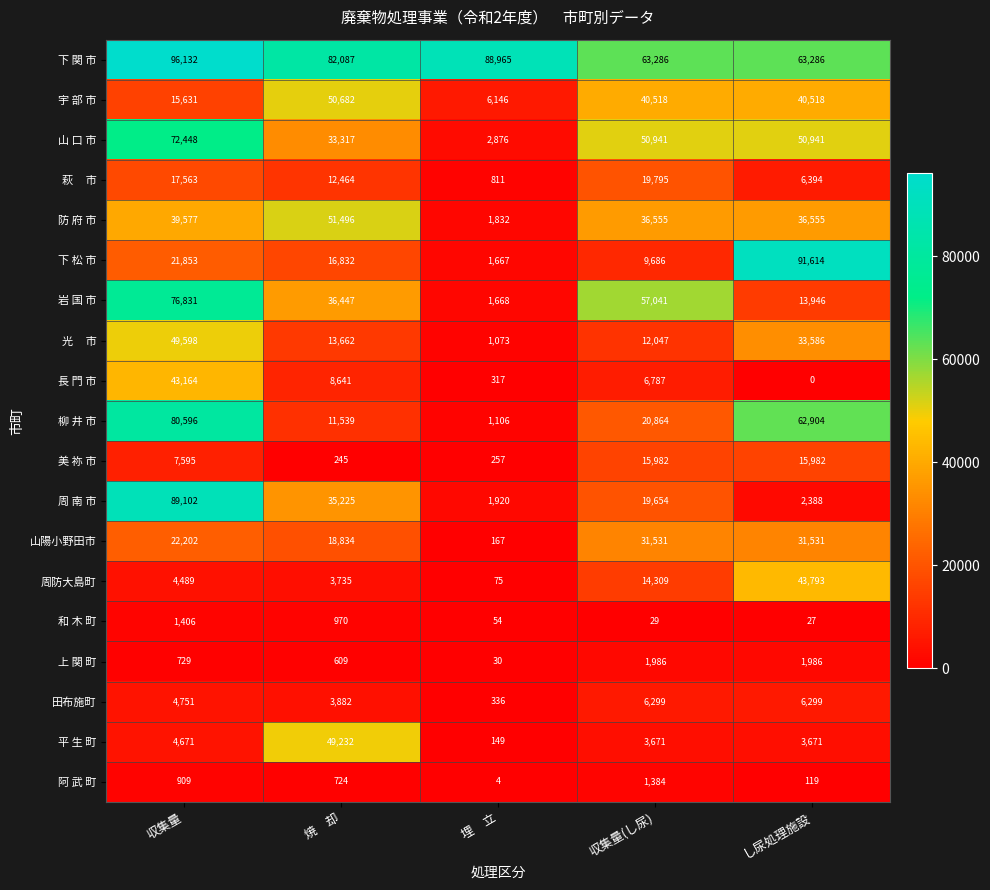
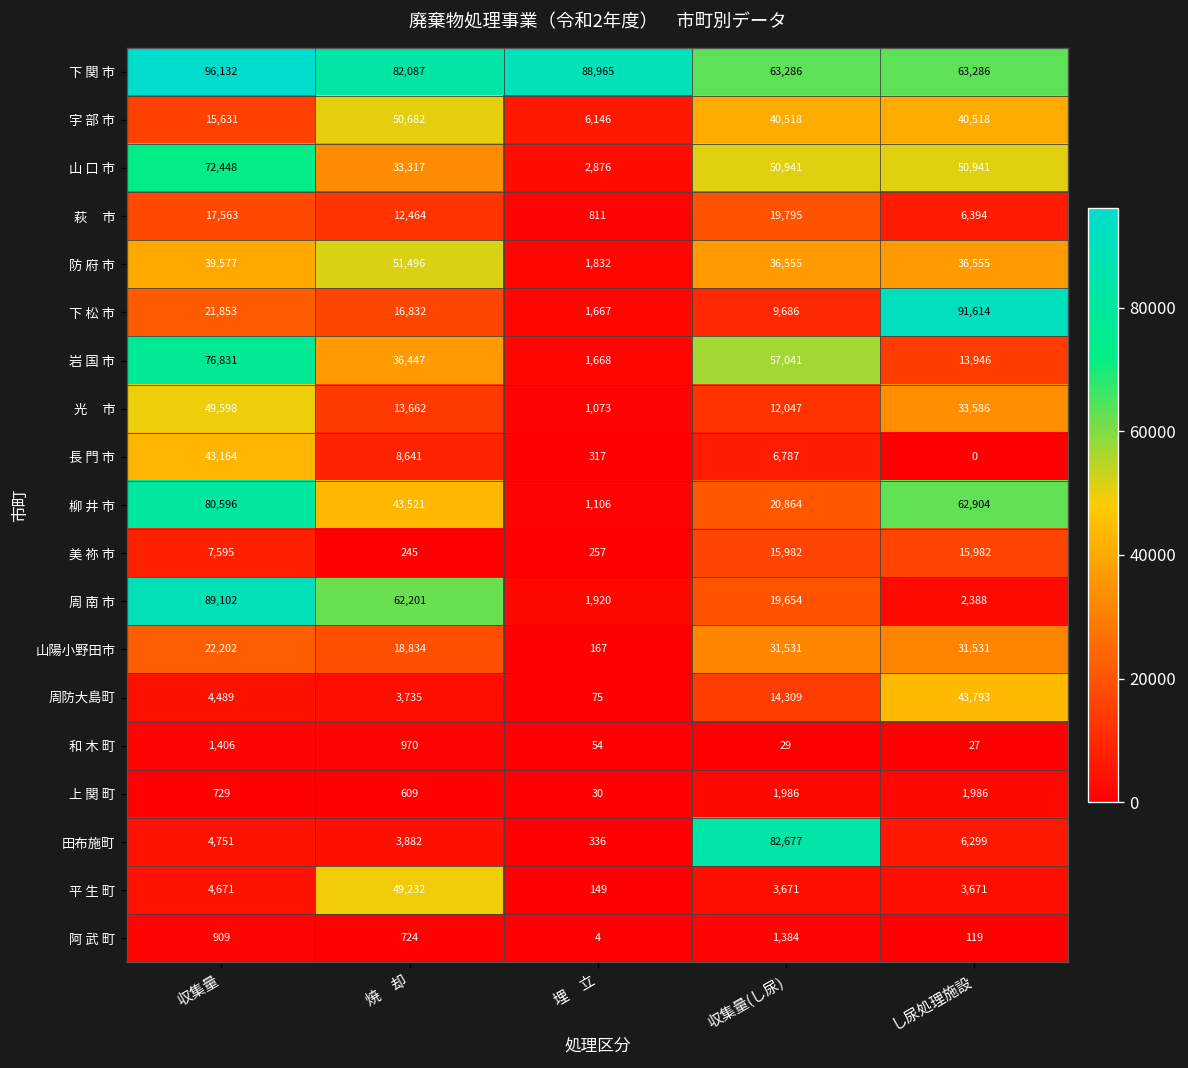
柳 井 市, 焼 却: 11,539 -> 43,521
周 南 市, 焼 却: 35,225 -> 62,201
田布施町, 収集量(し尿): 6,299 -> 82,677
